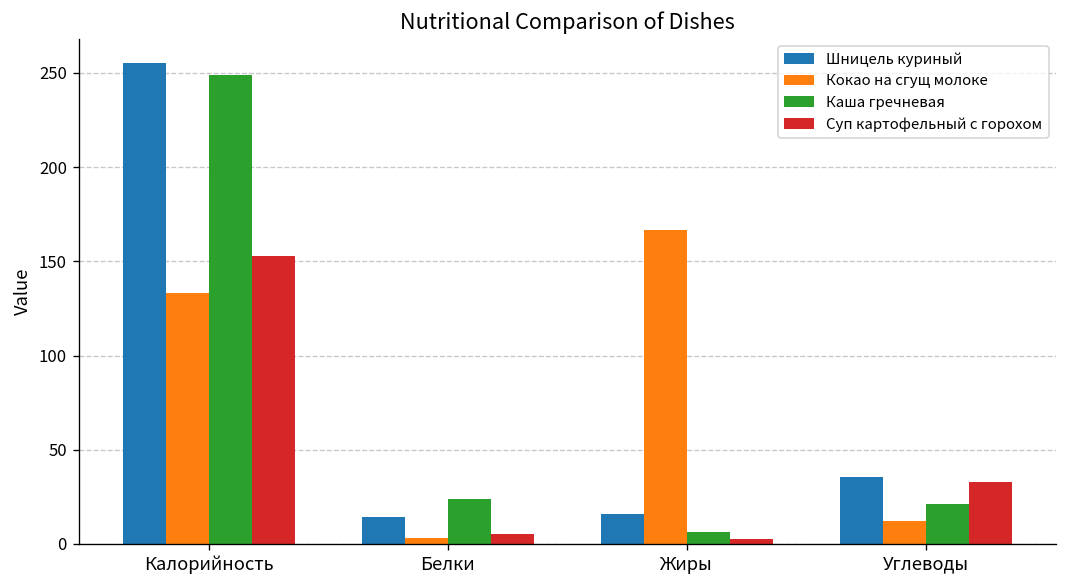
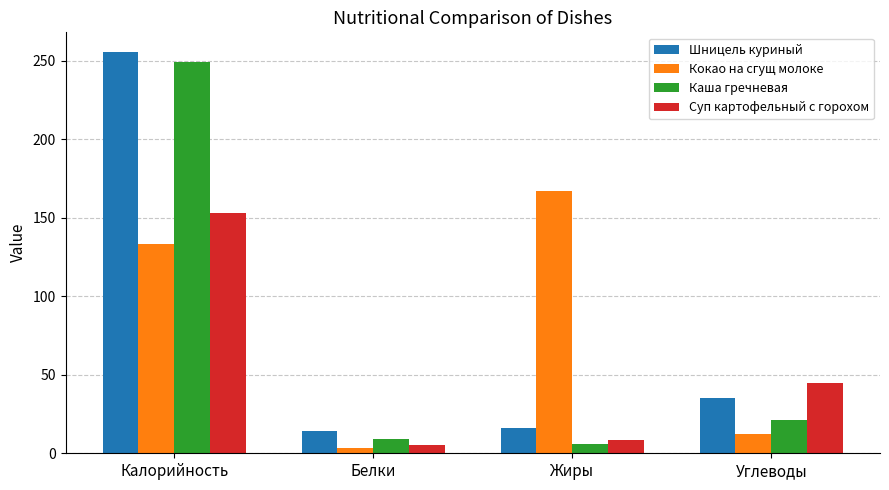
Каша гречневая, Белки: 24 -> 9
Суп картофельный с горохом, Жиры: 3 -> 8
Суп картофельный с горохом, Углеводы: 33 -> 45
